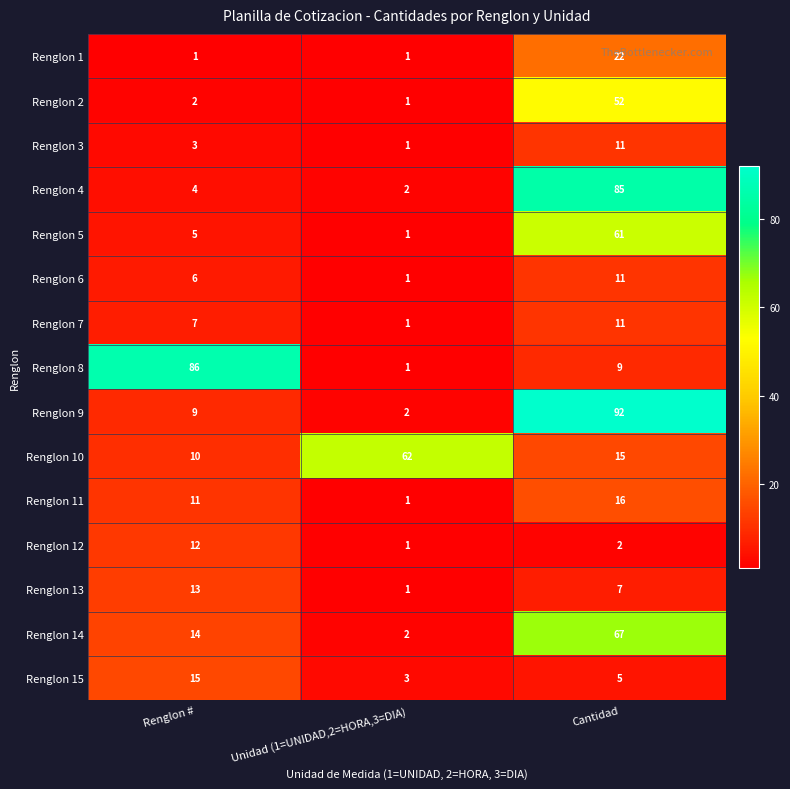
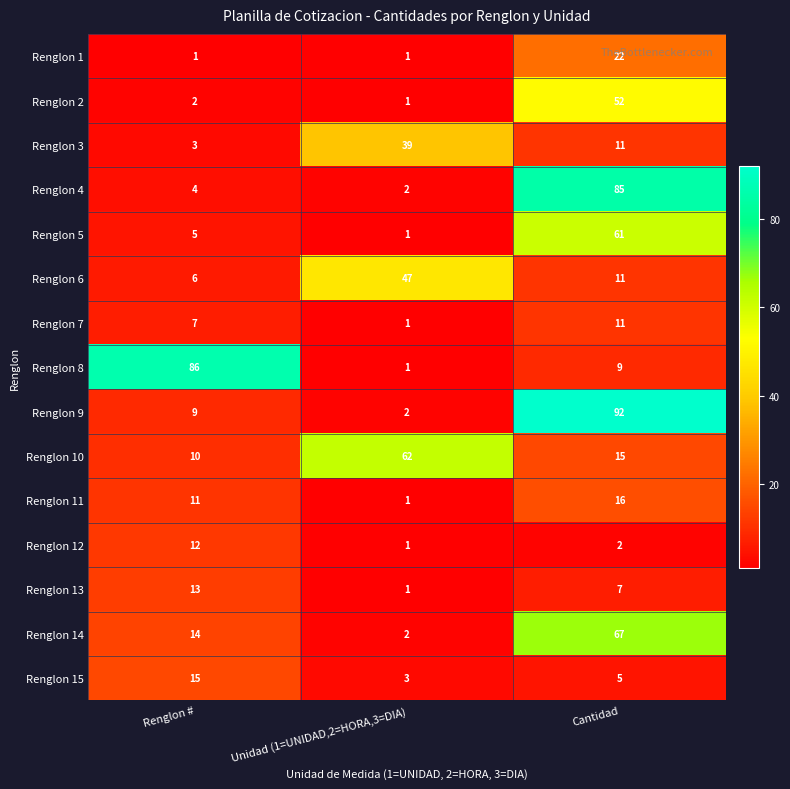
Renglon 3, Unidad (1=UNIDAD,2=HORA,3=DIA): 1 -> 39
Renglon 6, Unidad (1=UNIDAD,2=HORA,3=DIA): 1 -> 47
